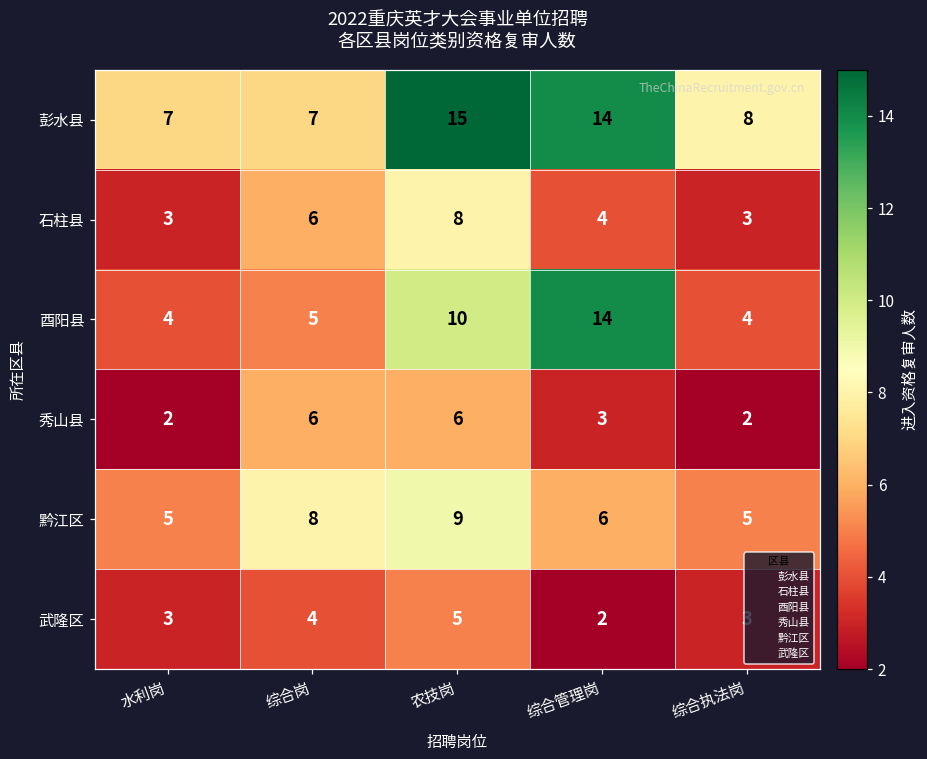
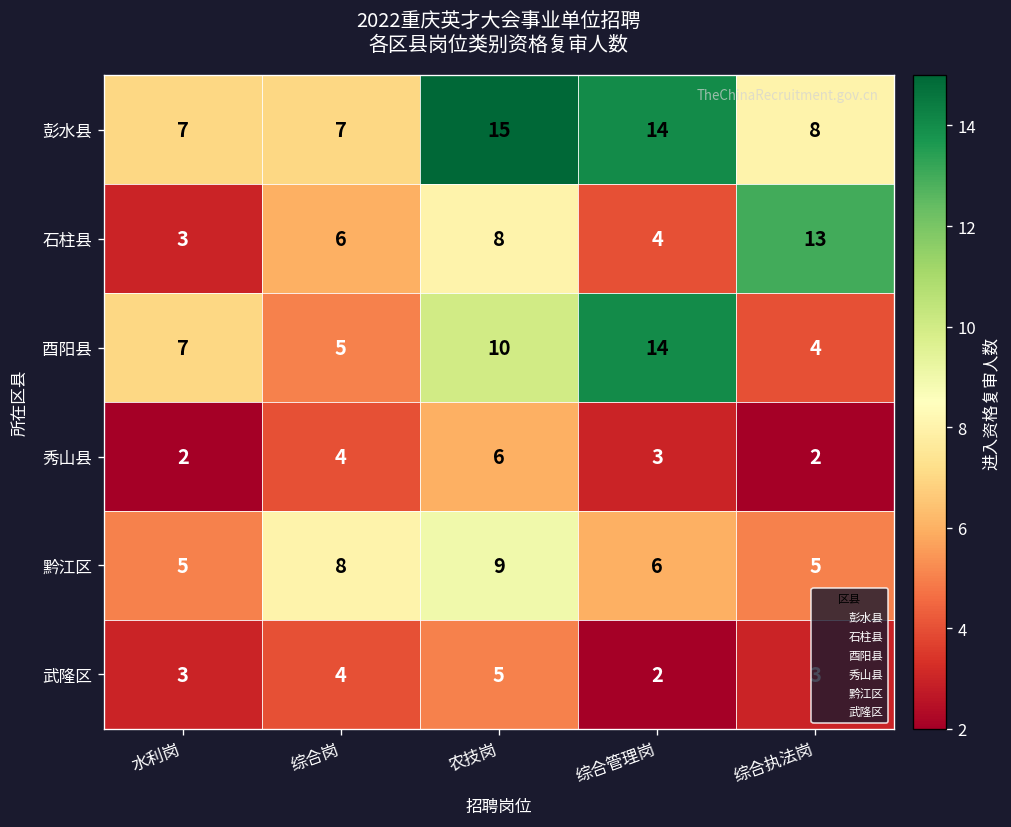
石柱县, 综合执法岗: 3 -> 13
酉阳县, 水利岗: 4 -> 7
秀山县, 综合岗: 6 -> 4
